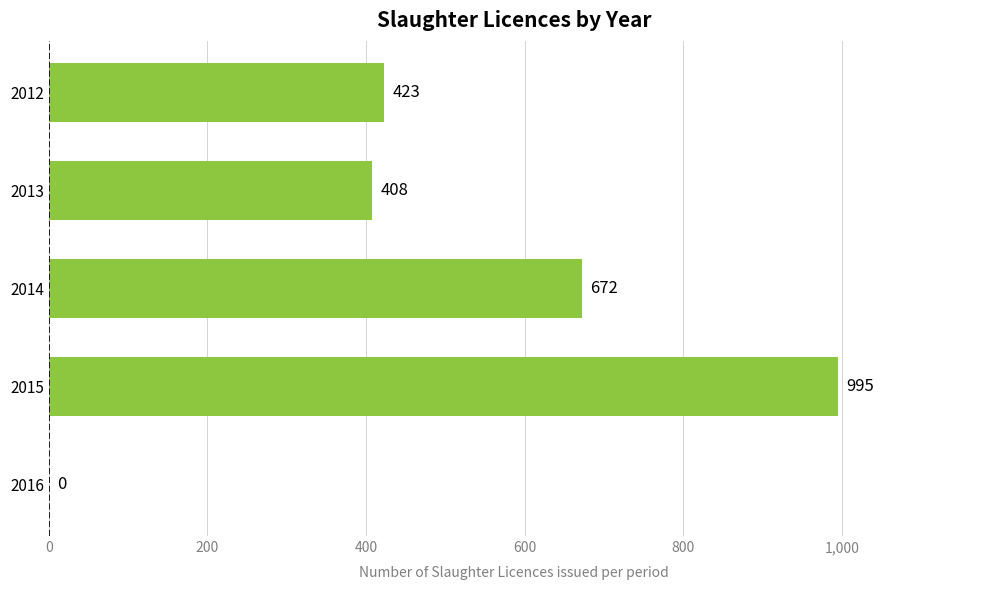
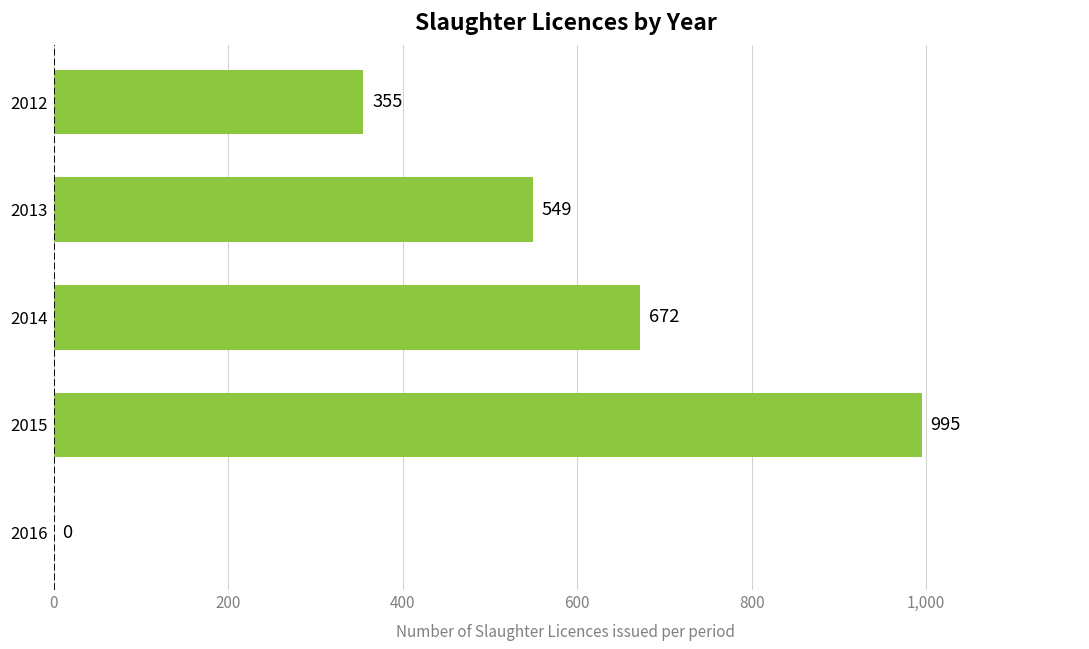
2012: 423 -> 355
2013: 408 -> 549
